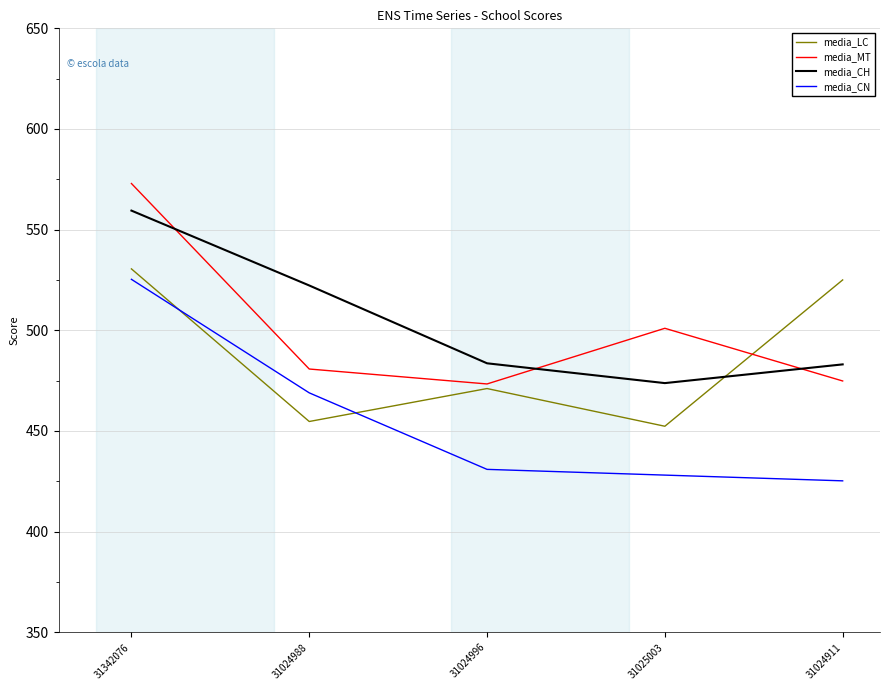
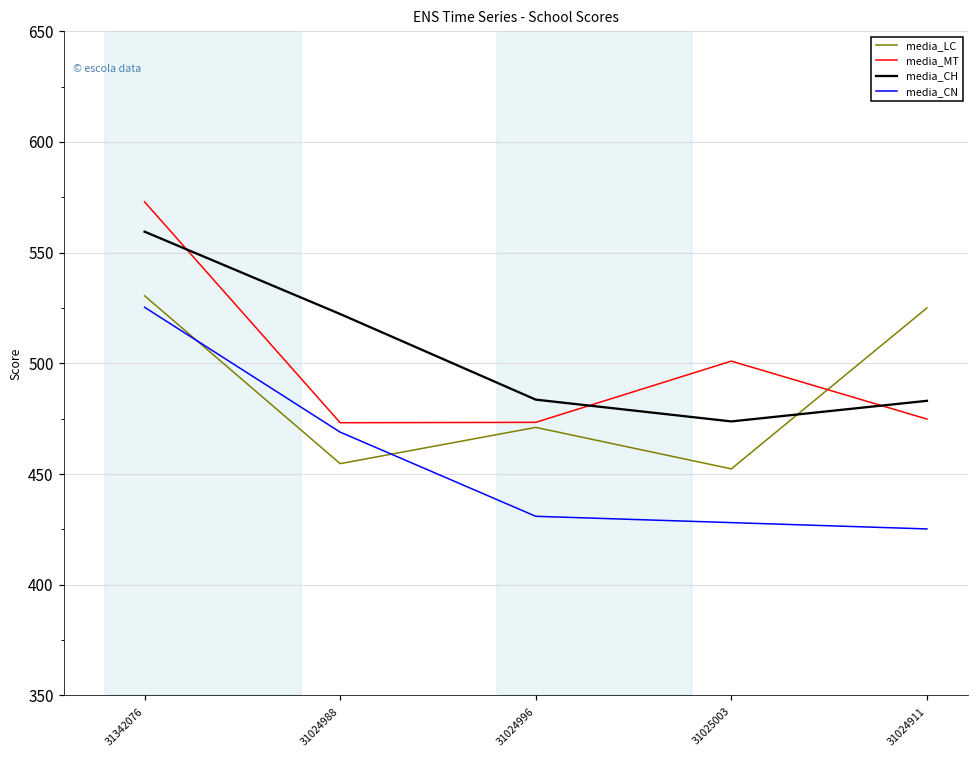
media_MT, 31024988: 481 -> 473
